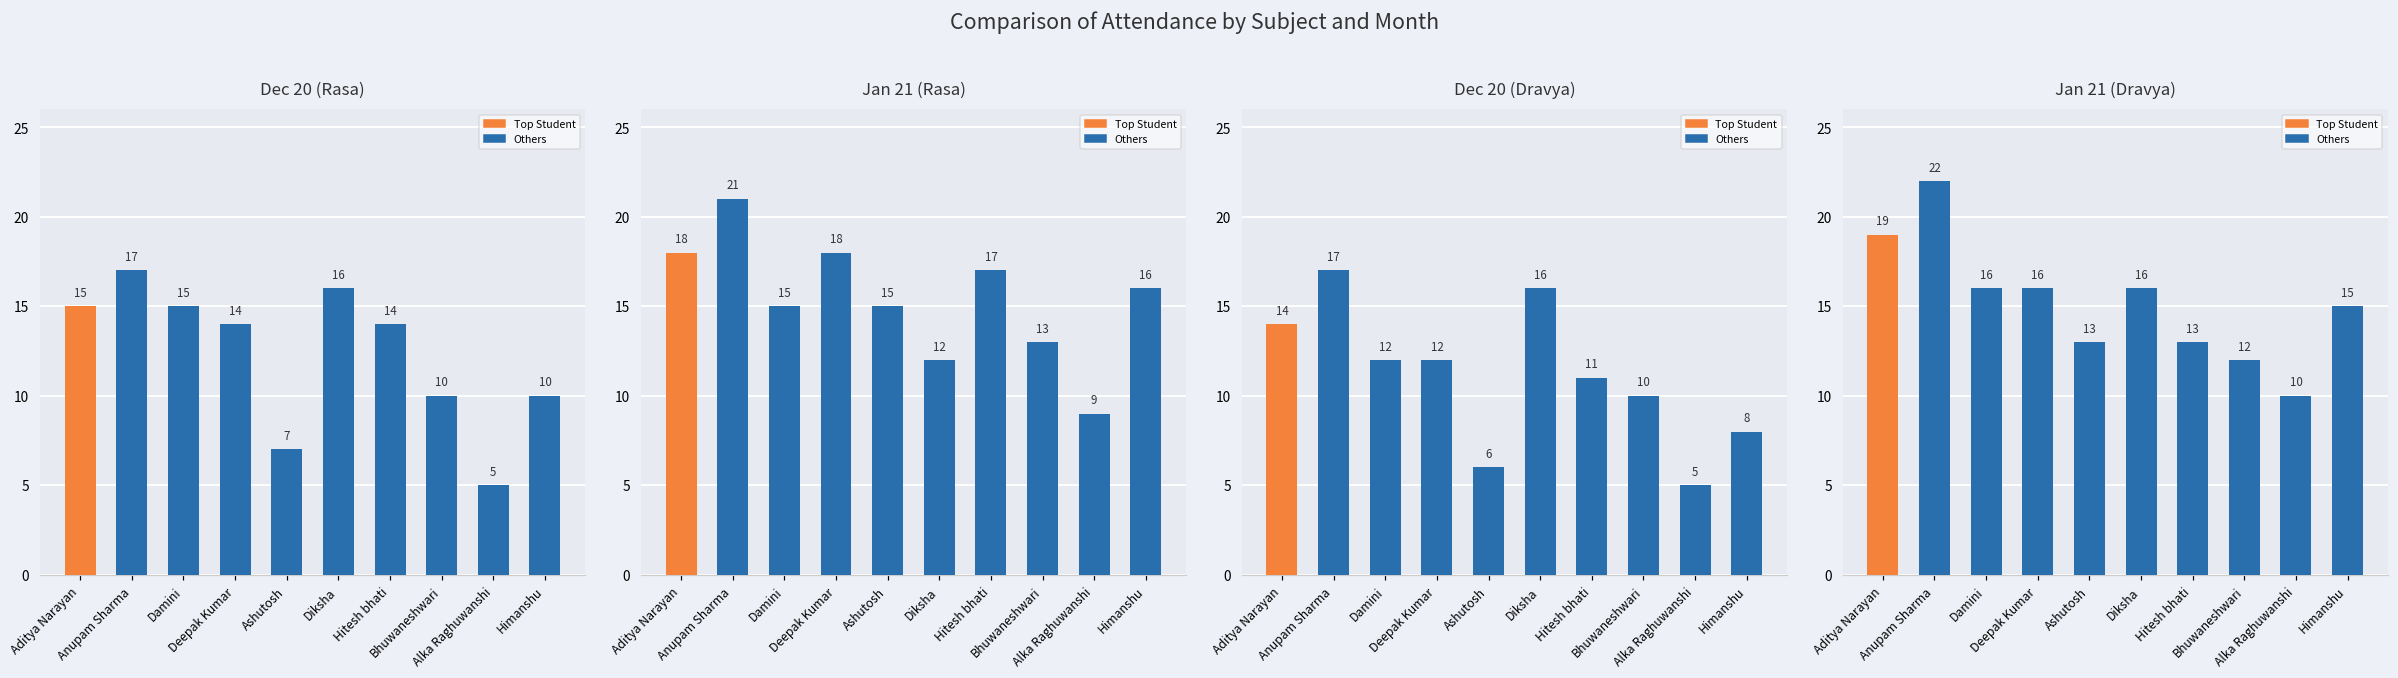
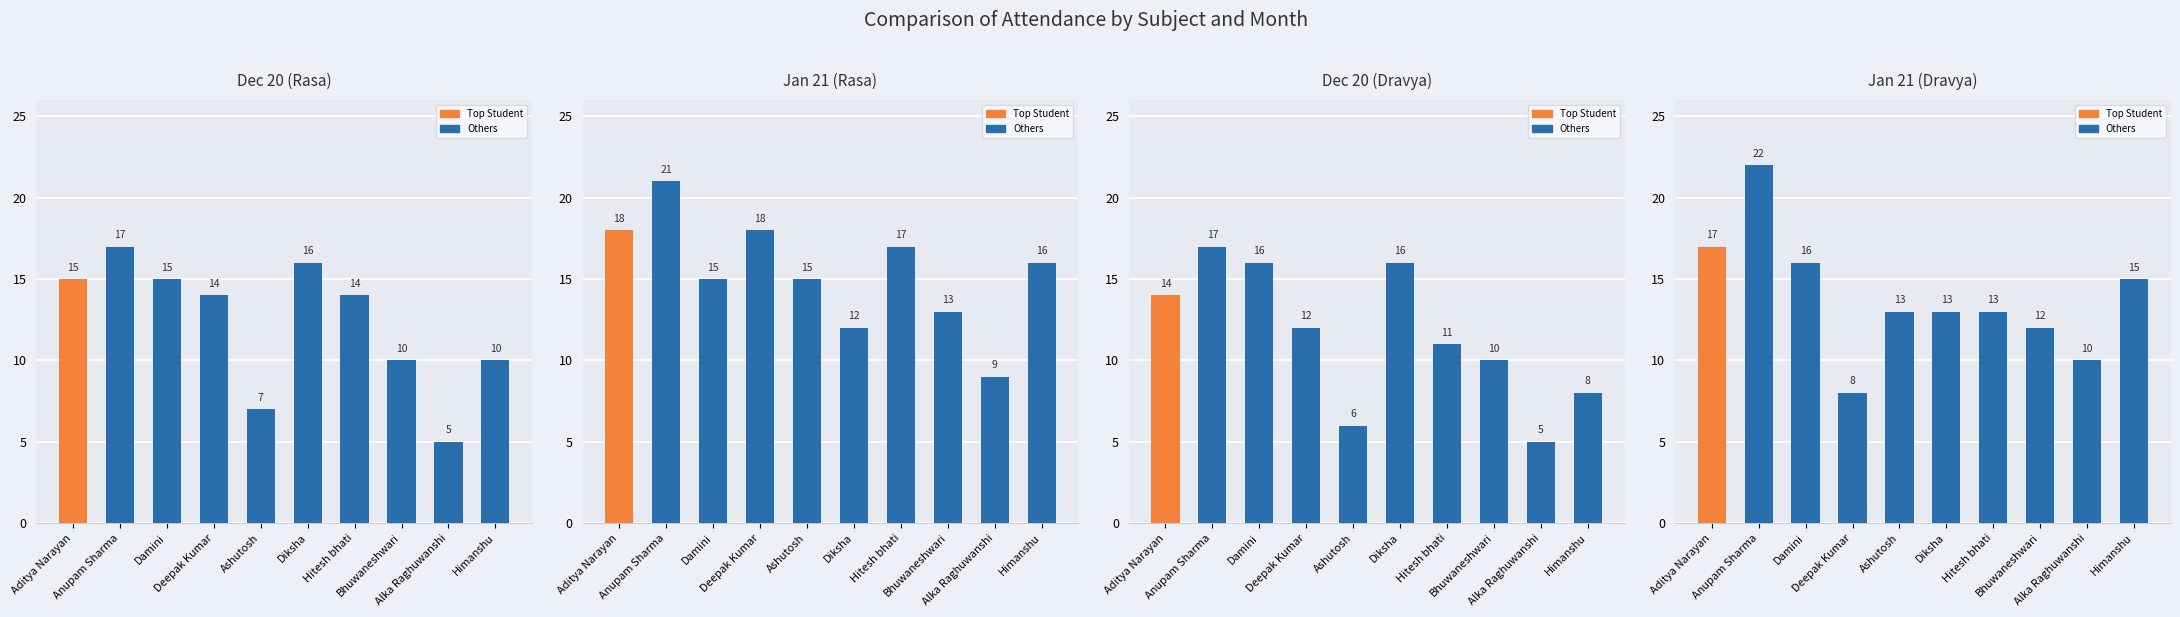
Dec 20 (Dravya), Damini: 12 -> 16
Jan 21 (Dravya), Aditya Narayan: 19 -> 17
Jan 21 (Dravya), Deepak Kumar: 16 -> 8
Jan 21 (Dravya), Diksha: 16 -> 13
